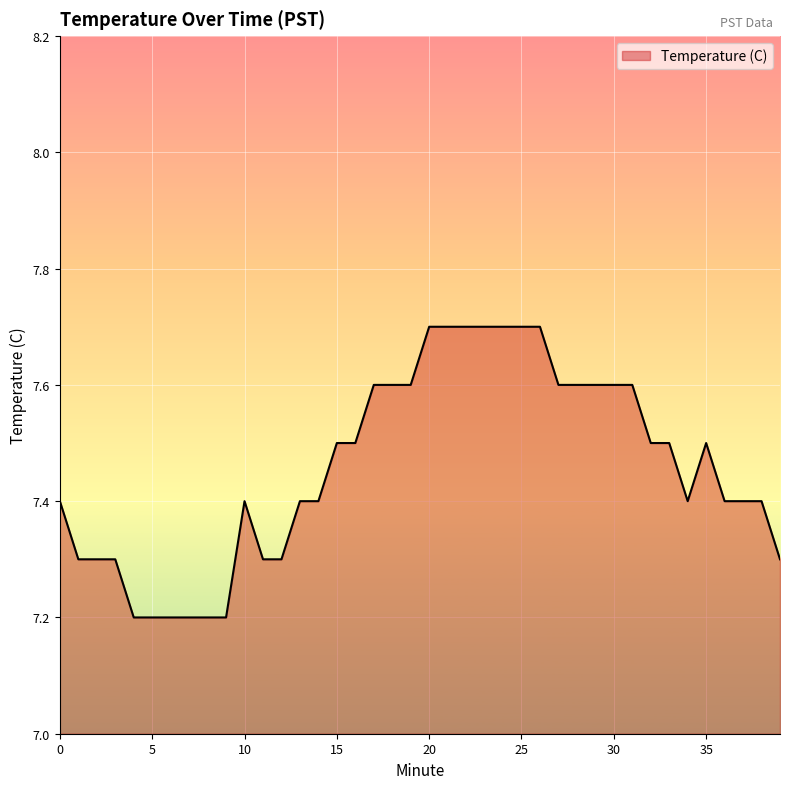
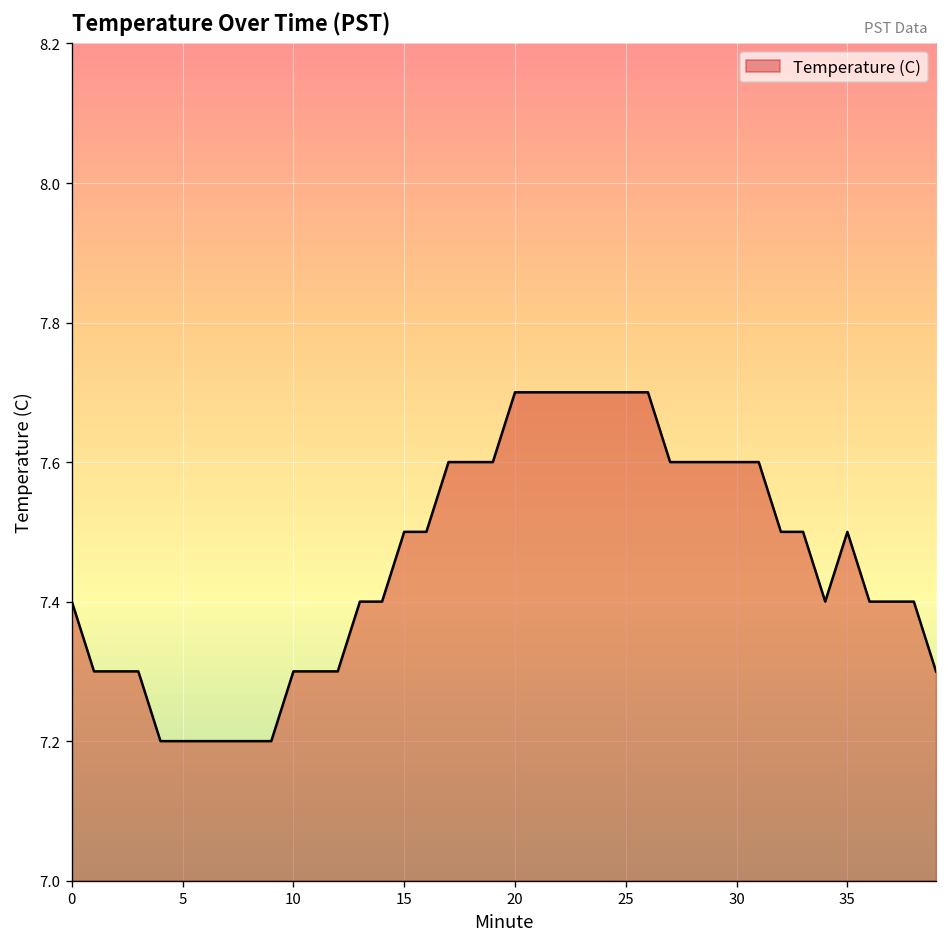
10: 7.4 -> 7.3
